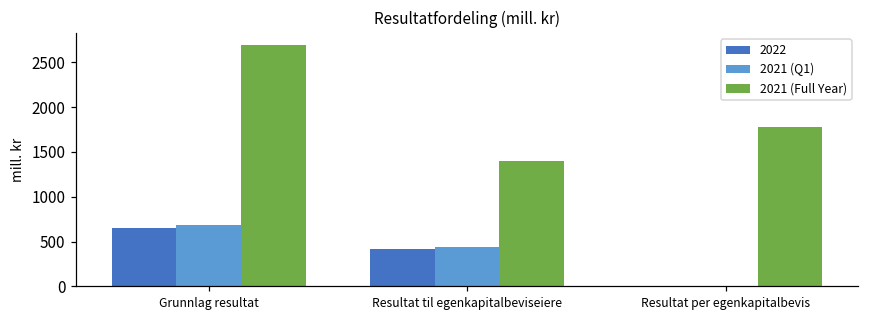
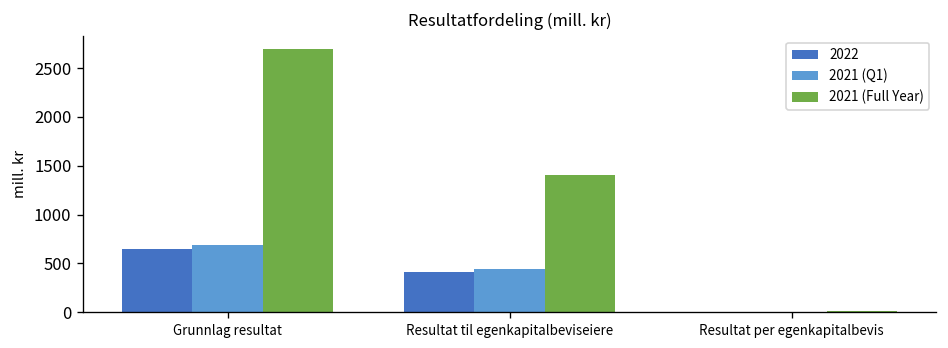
2021 (Full Year), Resultat per egenkapitalbevis: 1800 -> 0
